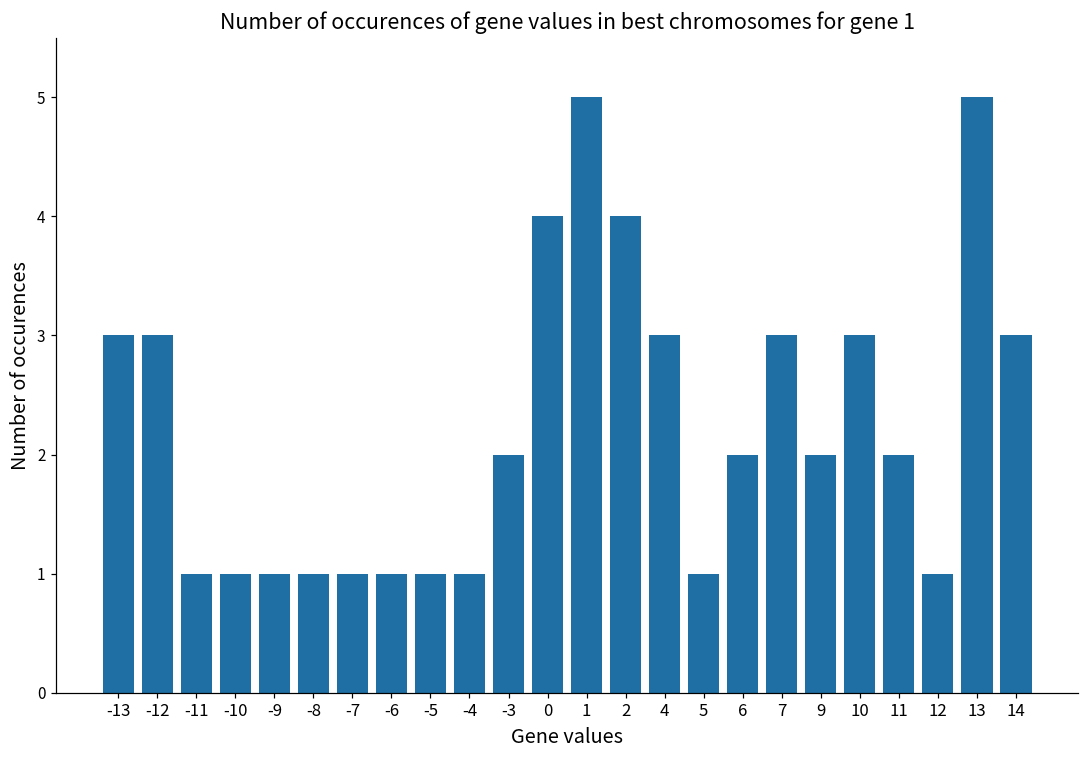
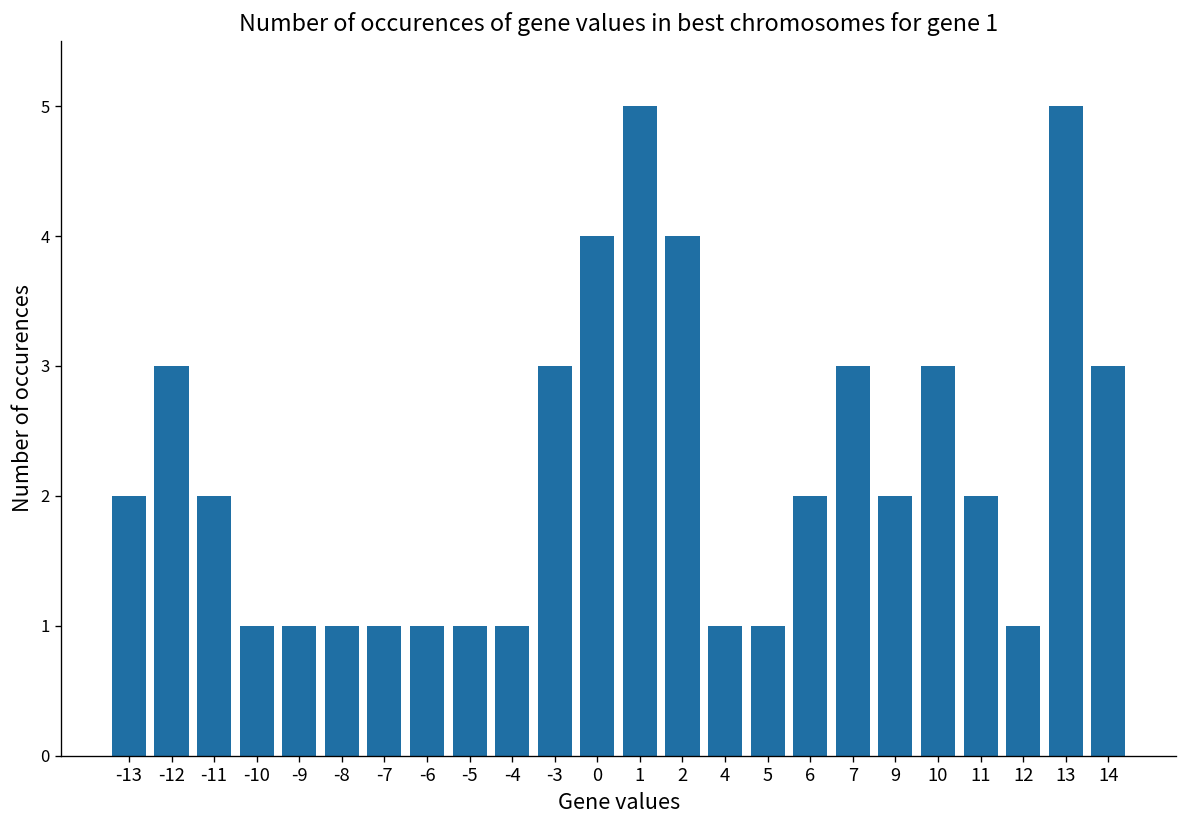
-13: 3 -> 2
-11: 1 -> 2
-3: 2 -> 3
4: 3 -> 1
